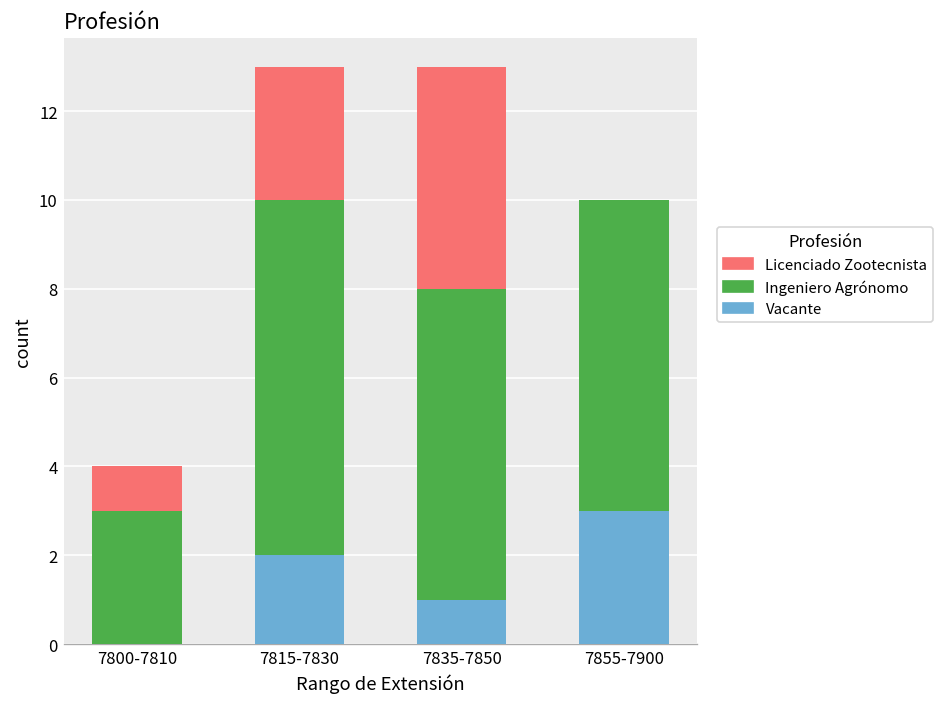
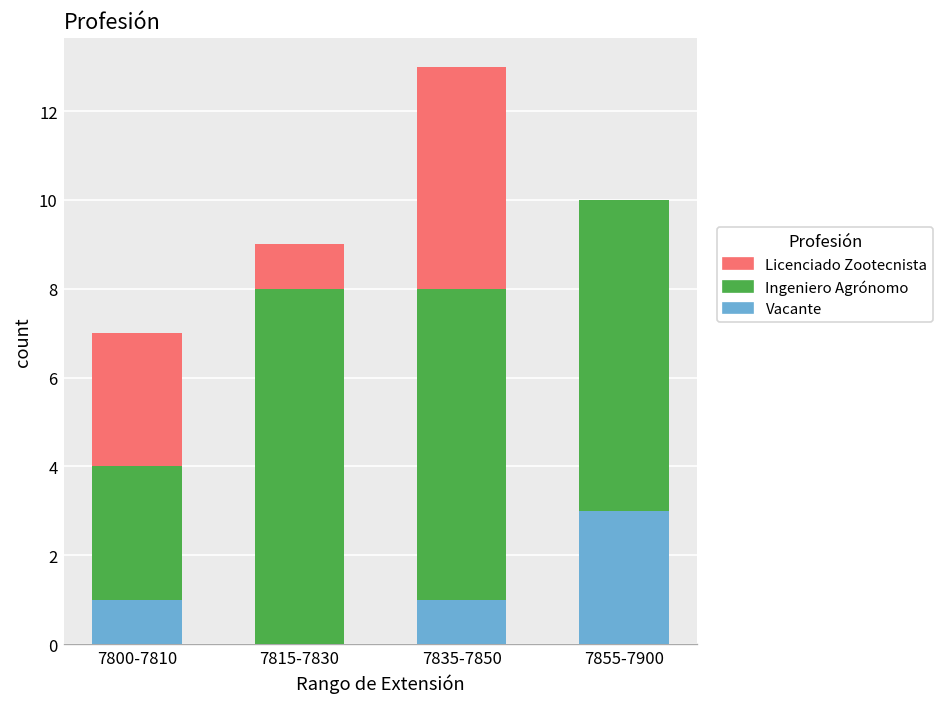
Vacante, 7800-7810: 0 -> 1
Licenciado Zootecnista, 7800-7810: 1 -> 3
Vacante, 7815-7830: 2 -> 0
Licenciado Zootecnista, 7815-7830: 3 -> 1
